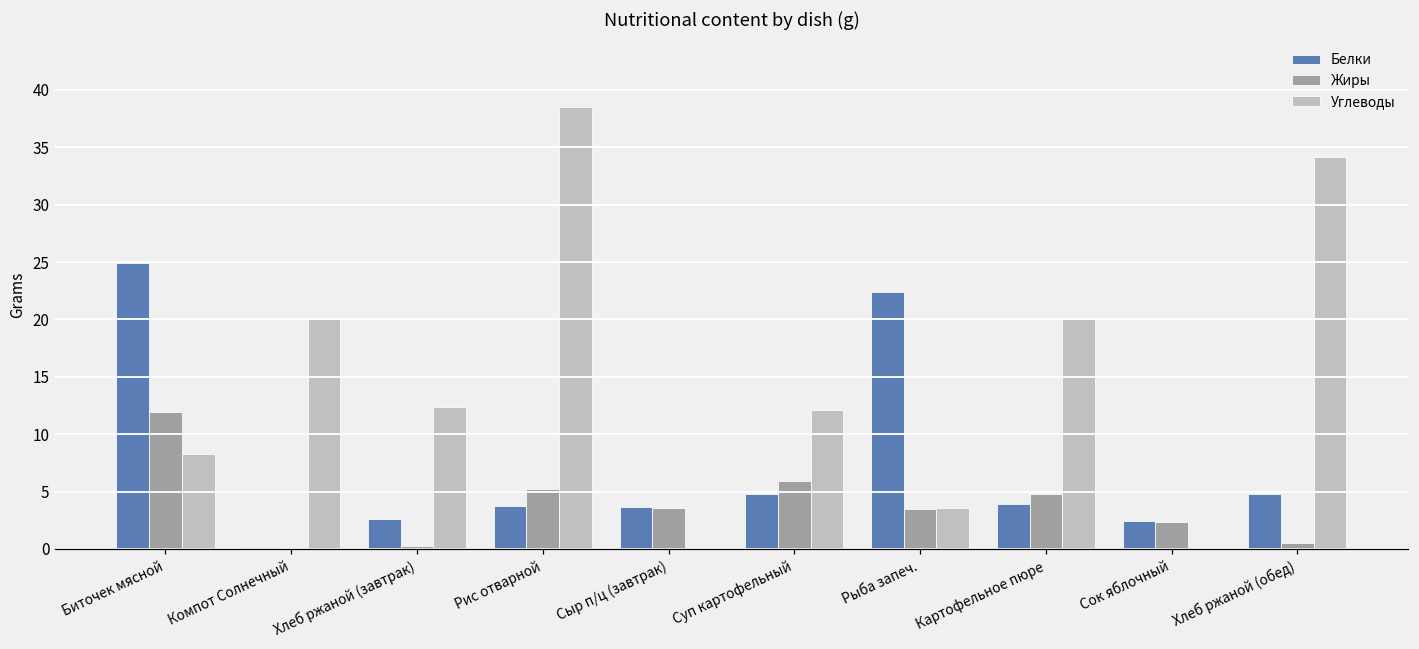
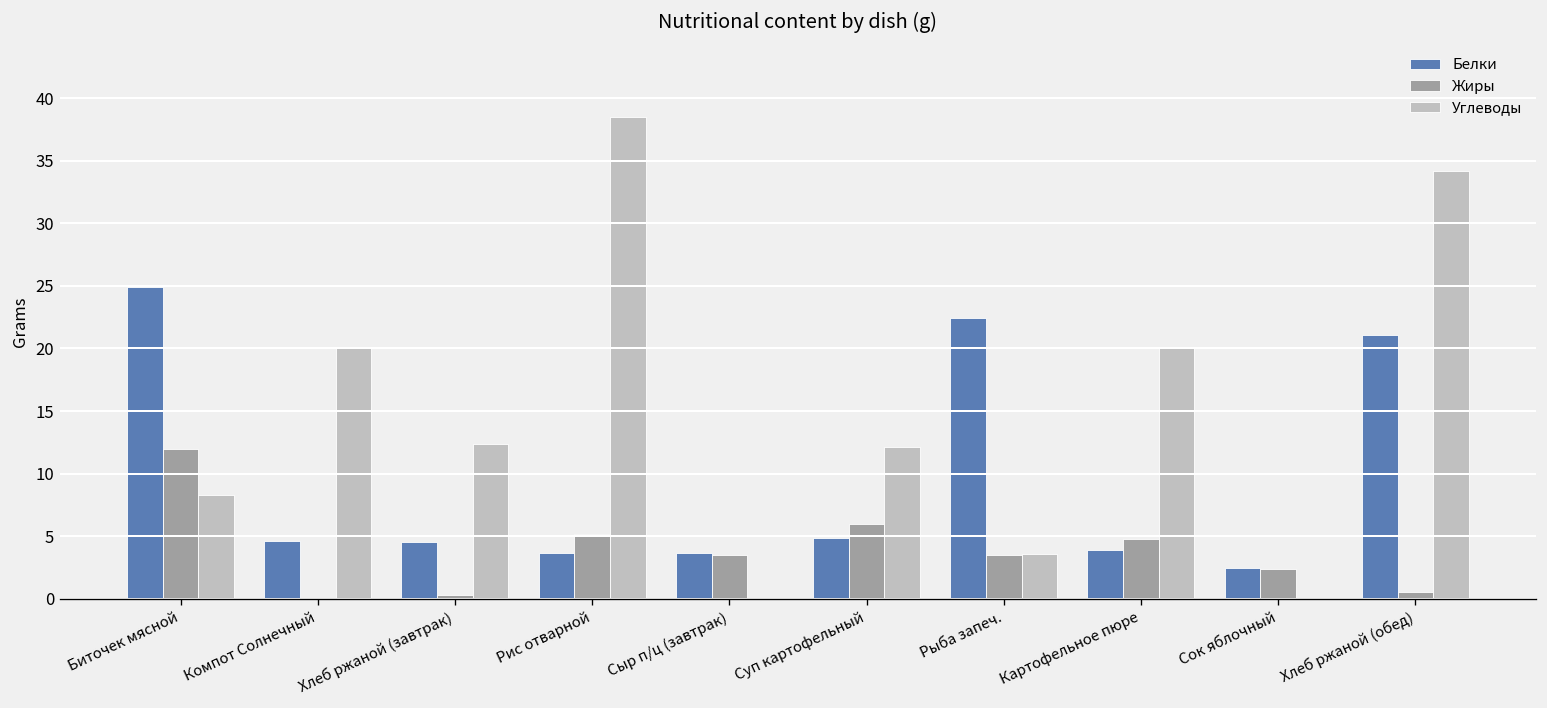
Белки, Компот Солнечный: 0.2 -> 4.6
Белки, Хлеб ржаной (завтрак): 2.6 -> 4.5
Белки, Хлеб ржаной (обед): 4.8 -> 21.1
